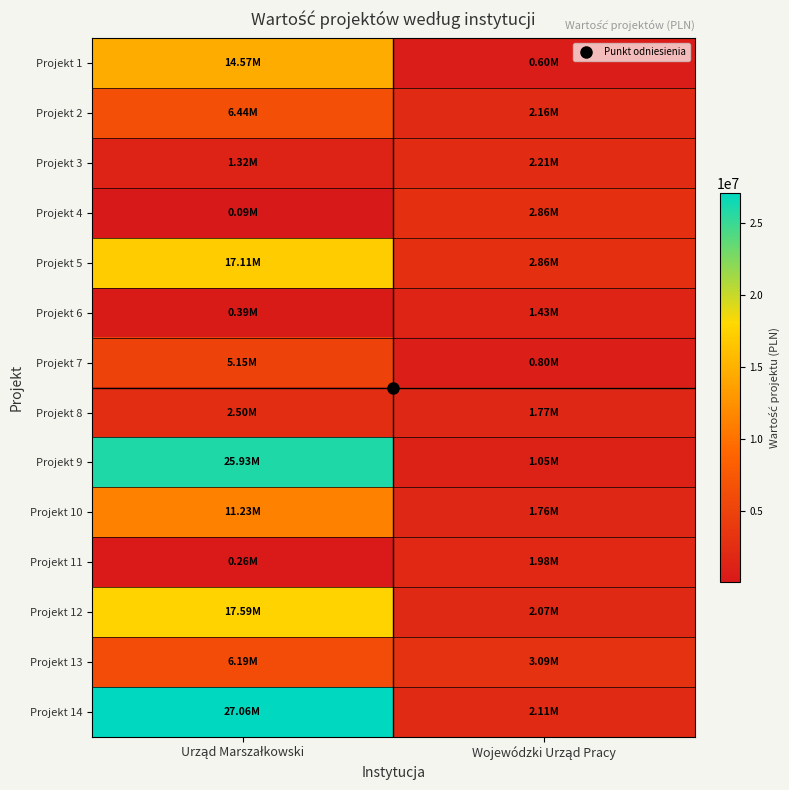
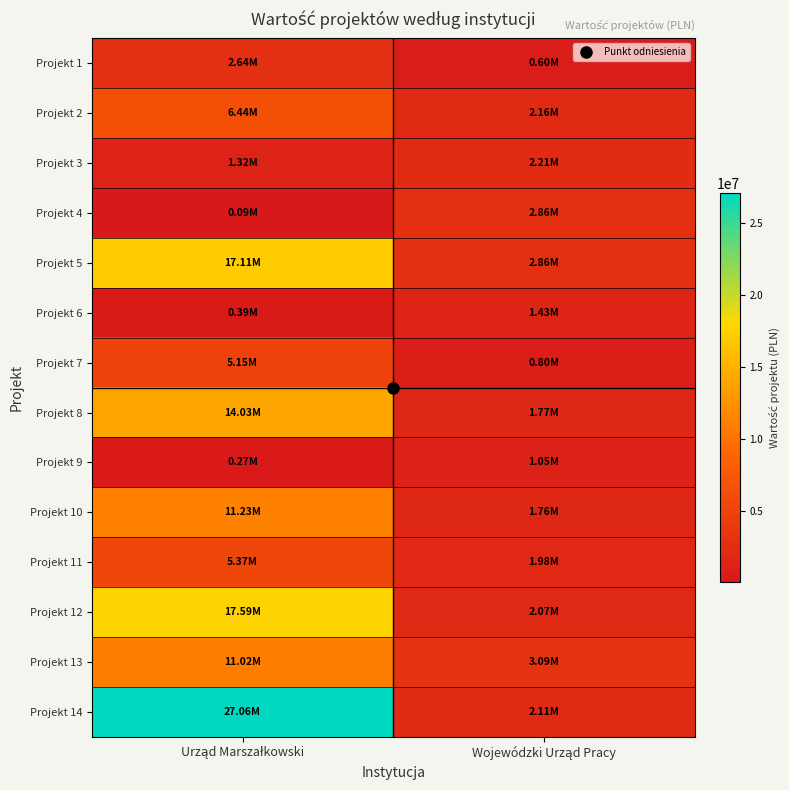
Projekt 1, Urząd Marszałkowski: 14.57M -> 2.64M
Projekt 8, Urząd Marszałkowski: 2.50M -> 14.03M
Projekt 9, Urząd Marszałkowski: 25.93M -> 0.27M
Projekt 11, Urząd Marszałkowski: 0.26M -> 5.37M
Projekt 13, Urząd Marszałkowski: 6.19M -> 11.02M
